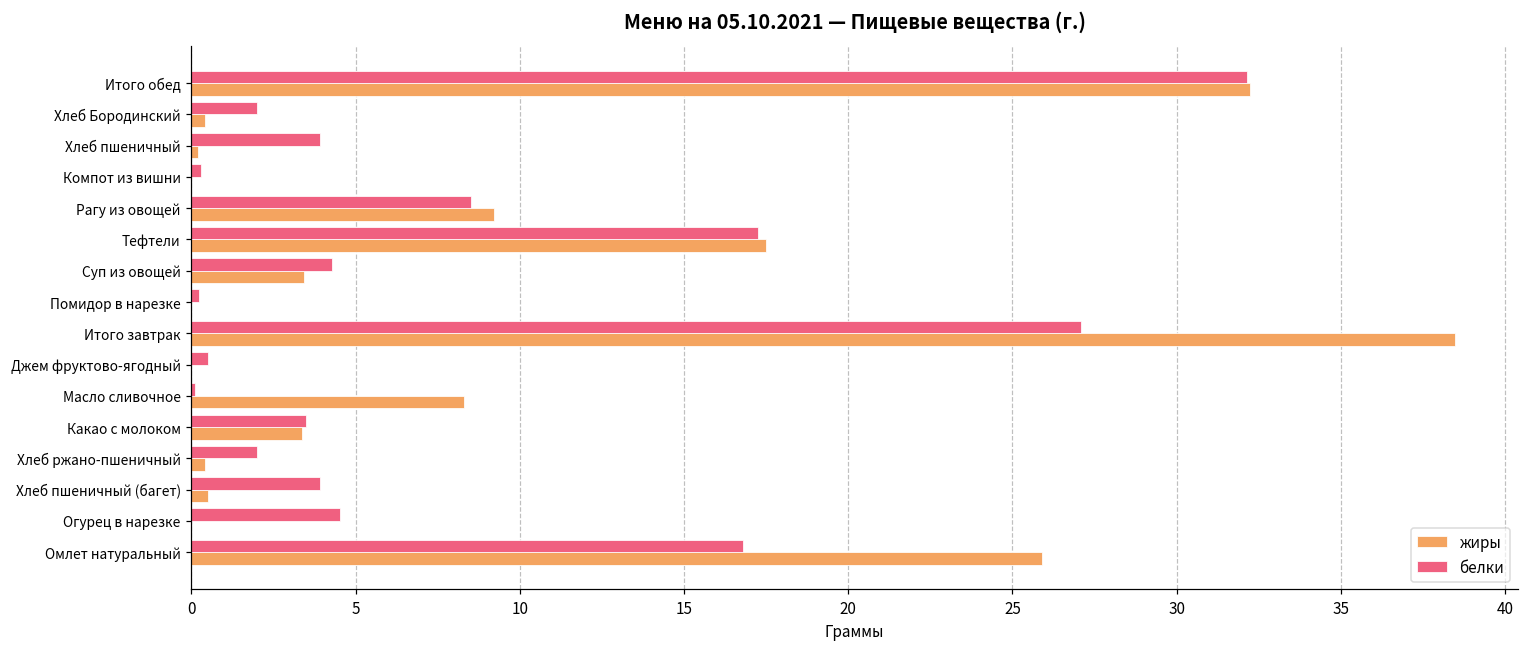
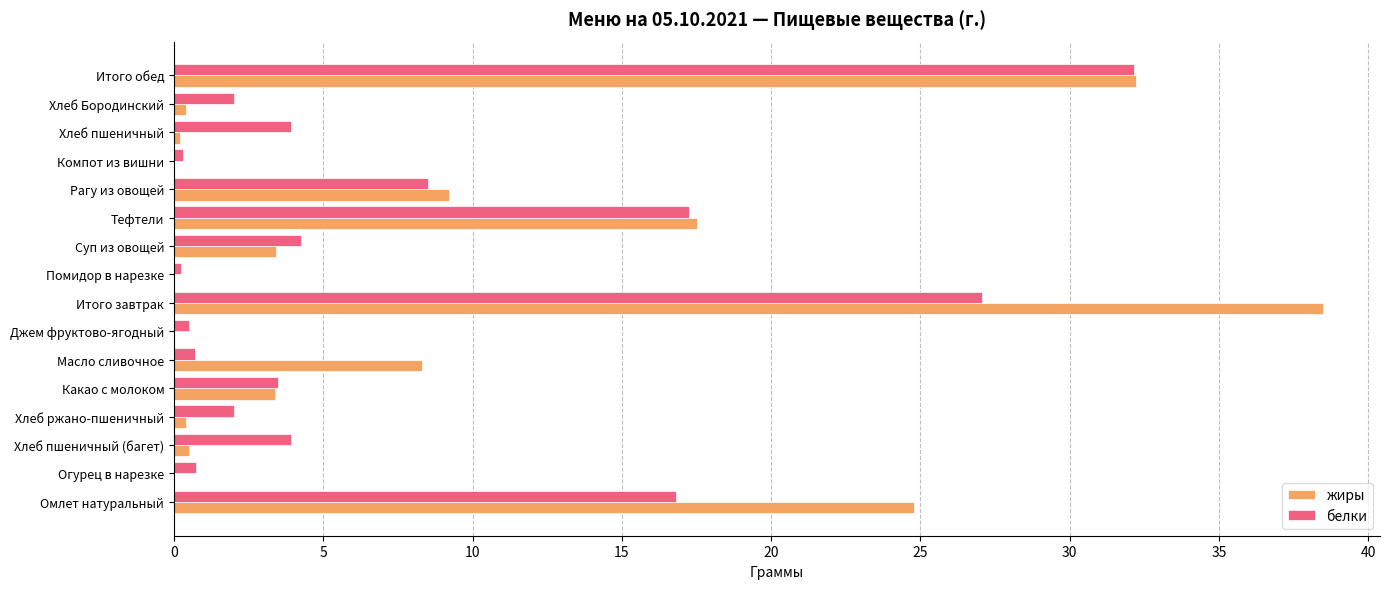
белки, Масло сливочное: 0.1 -> 0.7
белки, Огурец в нарезке: 4.5 -> 0.8
жиры, Омлет натуральный: 25.9 -> 24.8
